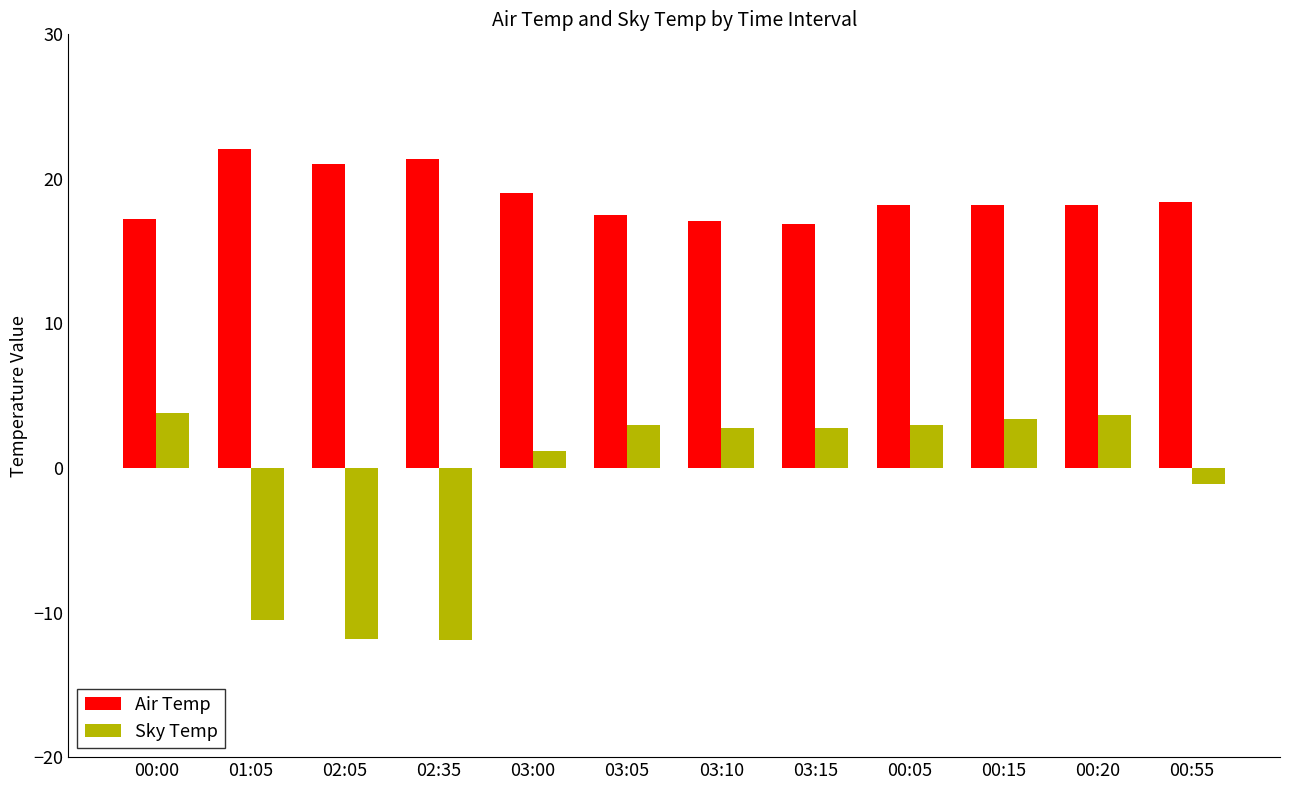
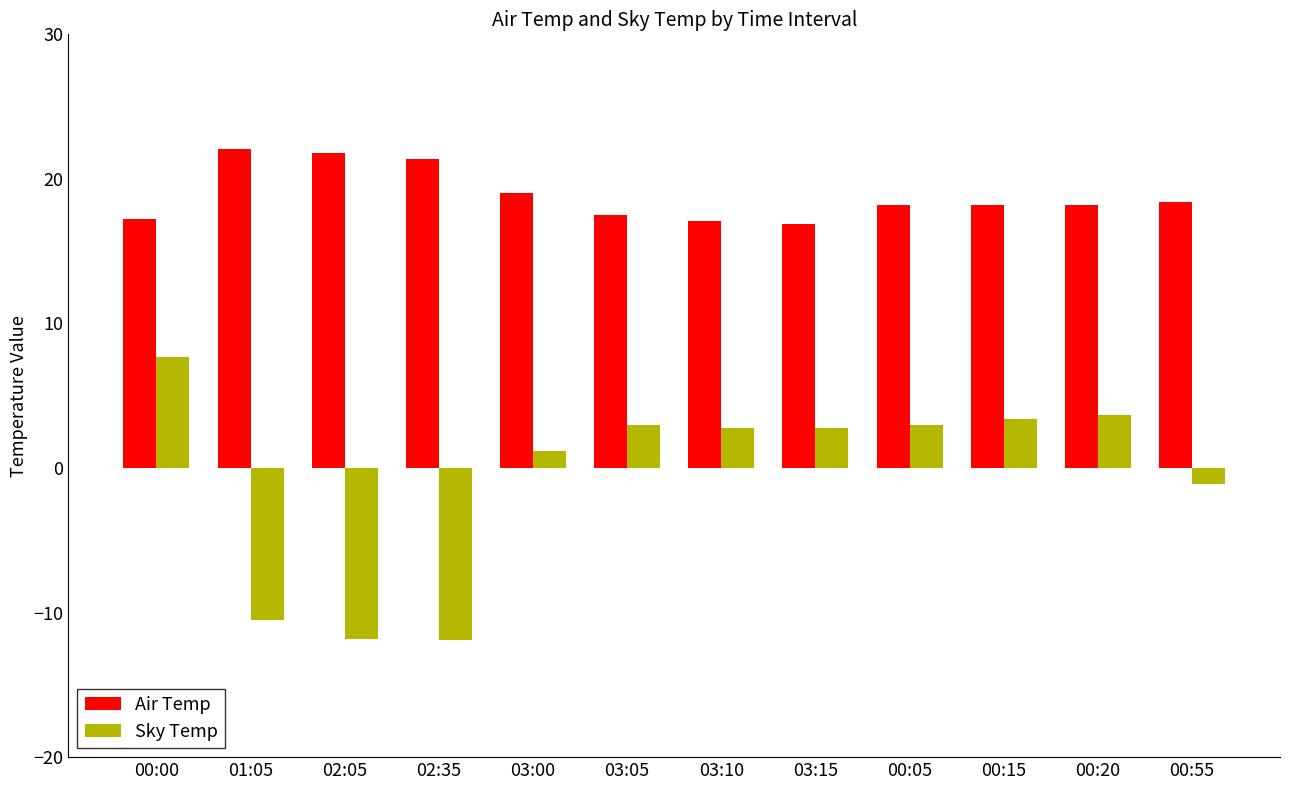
Sky Temp, 00:00: 3.8 -> 7.7
Air Temp, 02:05: 21.0 -> 21.8
